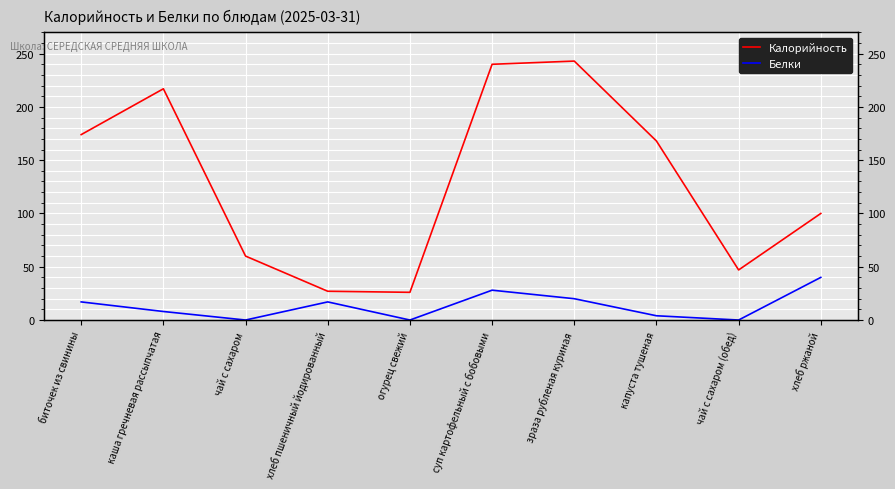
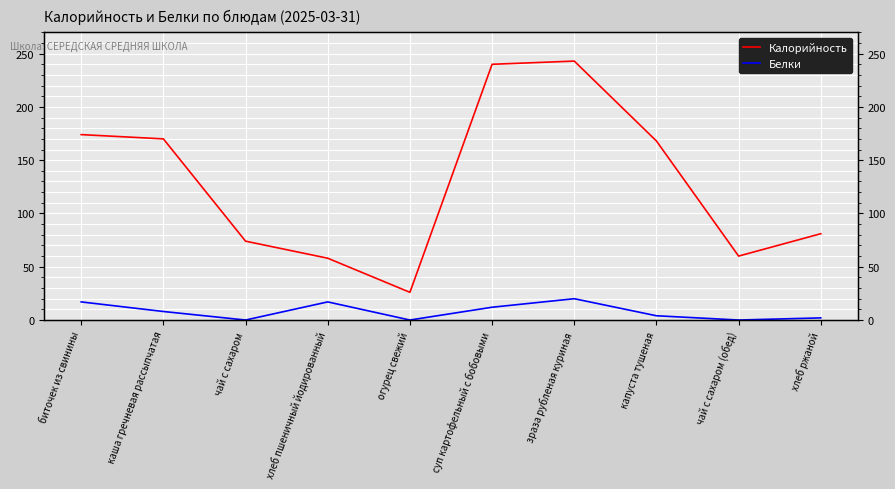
Калорийность, каша гречневая рассыпчатая: 217 -> 170
Калорийность, чай с сахаром: 60 -> 74
Калорийность, хлеб пшеничный йодированный: 27 -> 58
Белки, суп картофельный с бобовыми: 28 -> 12
Калорийность, чай с сахаром (обед): 47 -> 60
Калорийность, хлеб ржаной: 100 -> 81
Белки, хлеб ржаной: 40 -> 2
